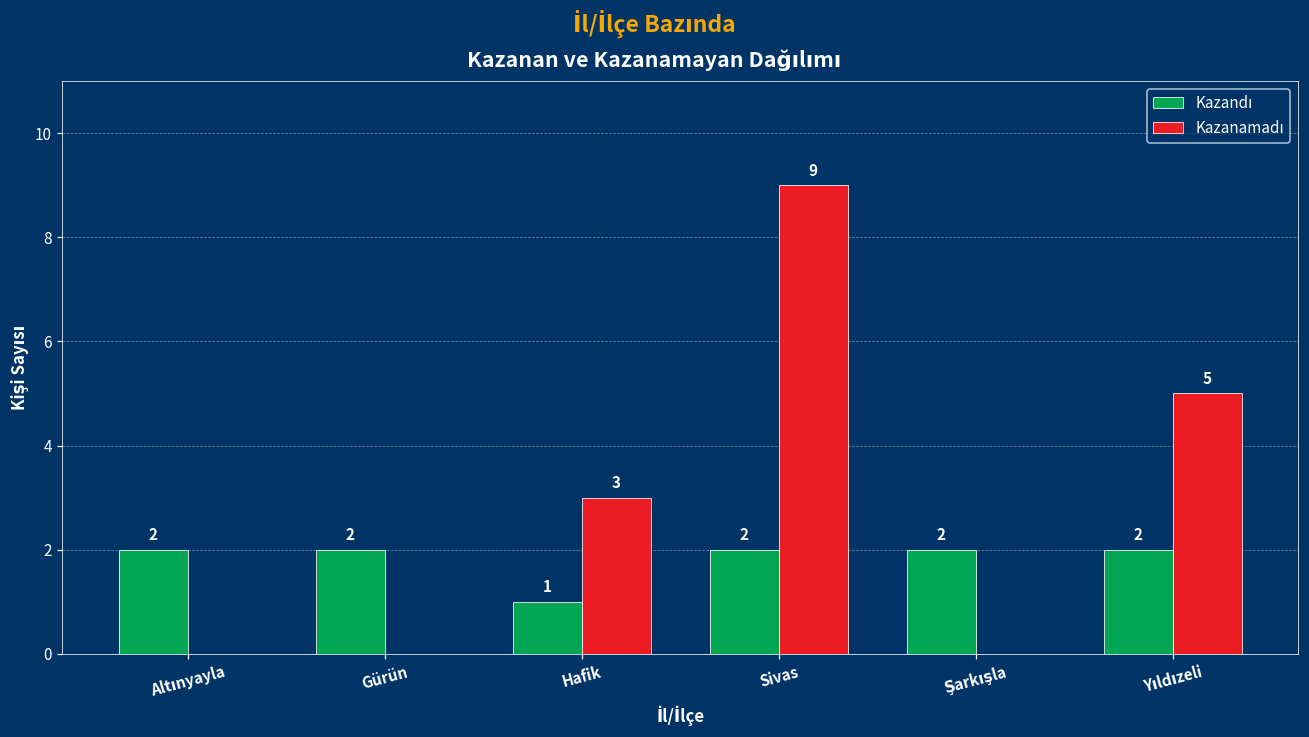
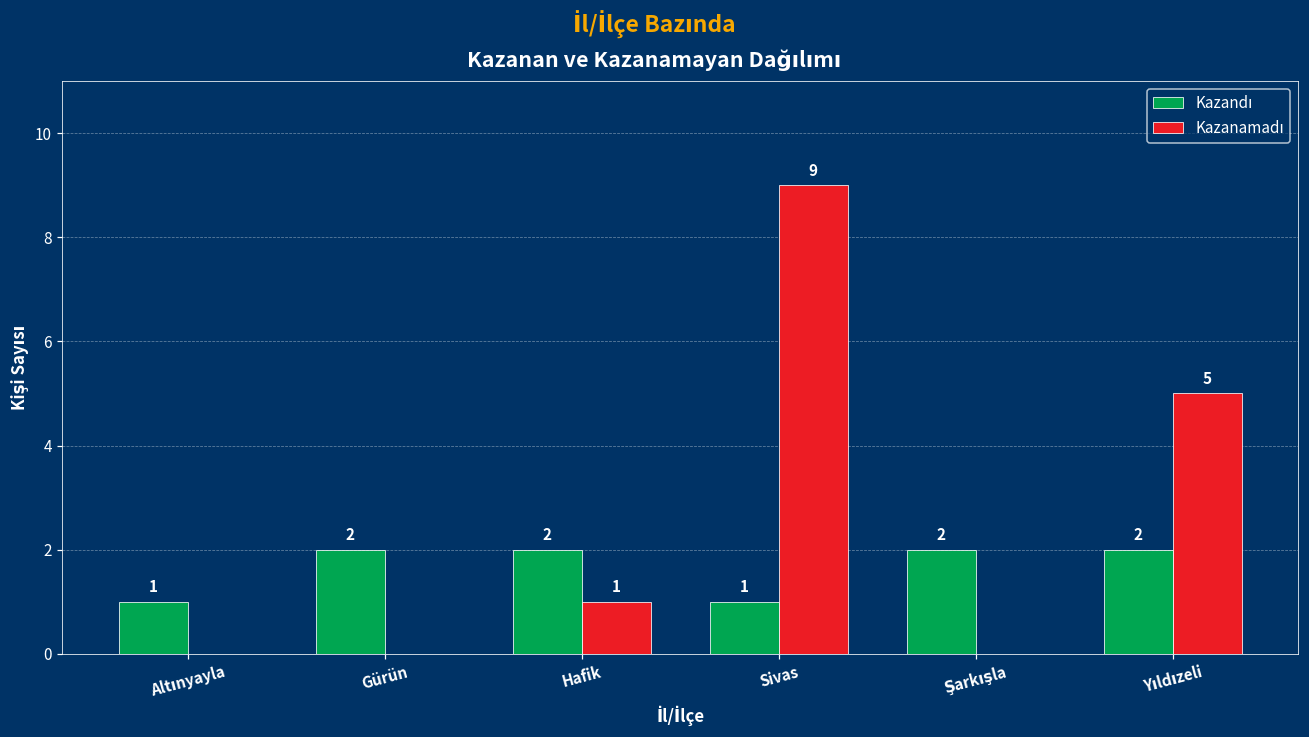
Kazandı, Altınyayla: 2 -> 1
Kazandı, Hafik: 1 -> 2
Kazanamadı, Hafik: 3 -> 1
Kazandı, Sivas: 2 -> 1
